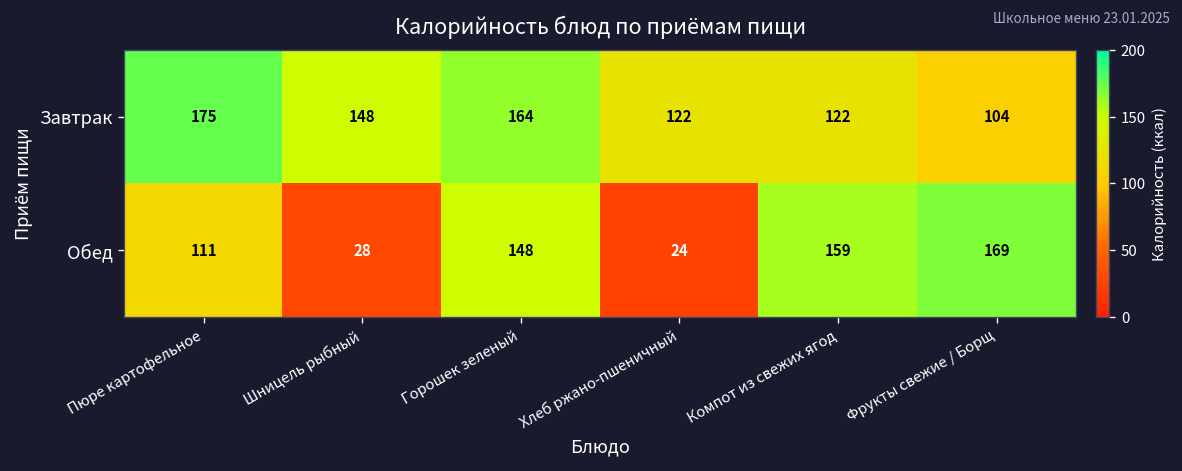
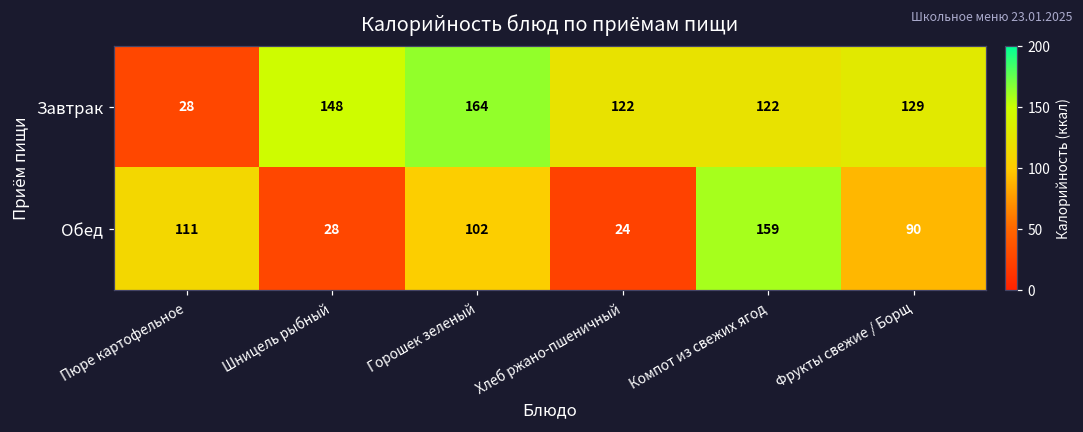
Завтрак, Пюре картофельное: 175 -> 28
Завтрак, Фрукты свежие / Борщ: 104 -> 129
Обед, Горошек зеленый: 148 -> 102
Обед, Фрукты свежие / Борщ: 169 -> 90
